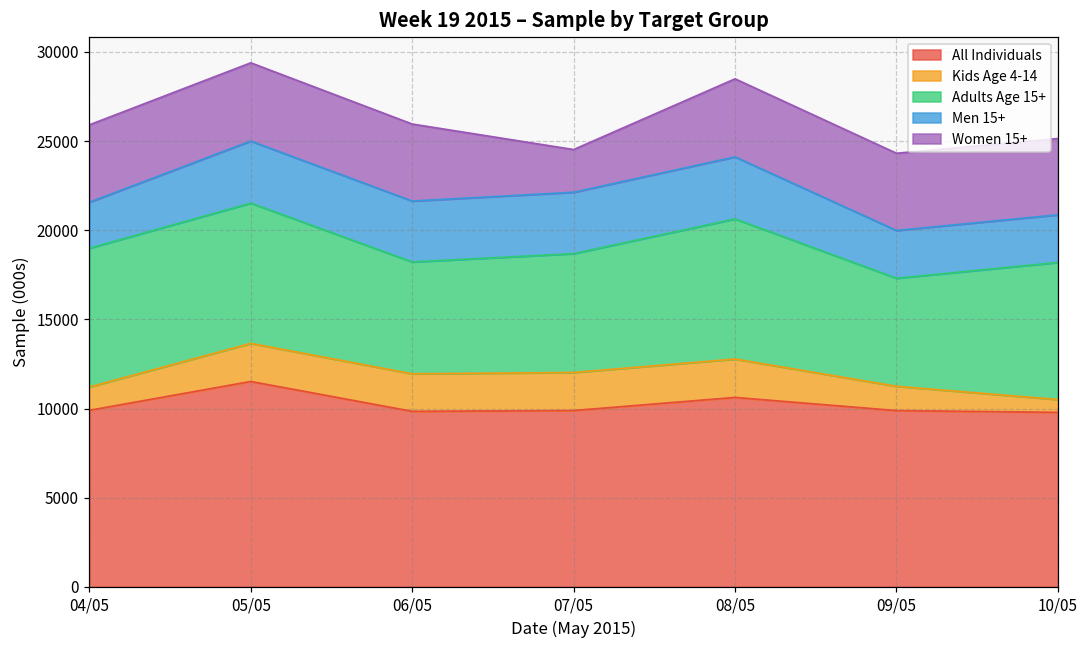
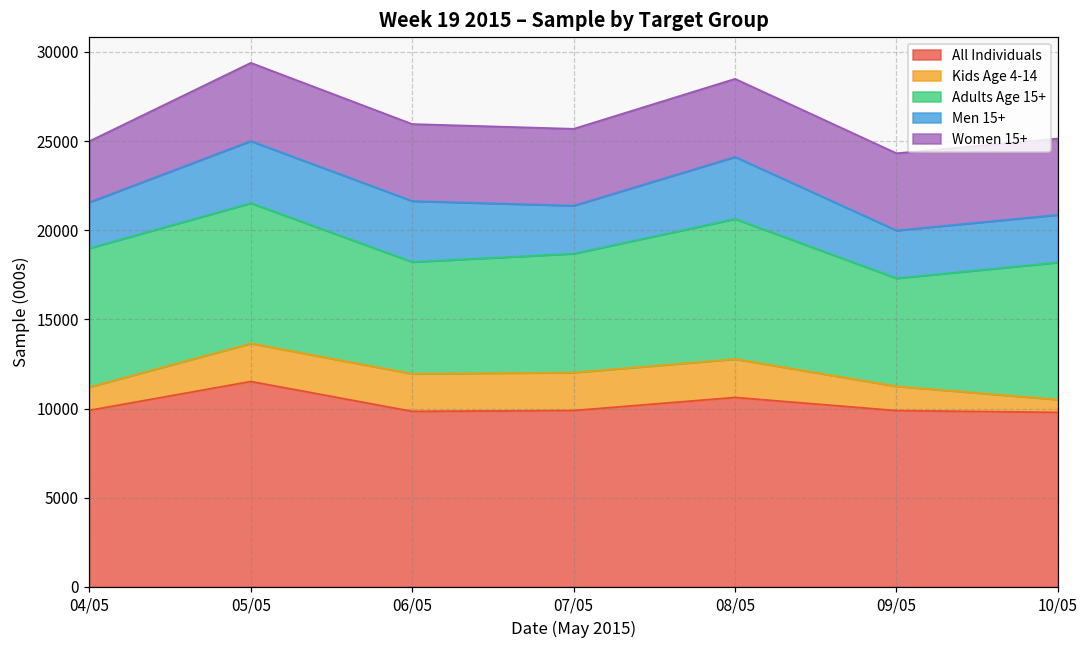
Women 15+, 04/05: 4300 -> 3400
Men 15+, 07/05: 3400 -> 2700
Women 15+, 07/05: 2400 -> 4300
